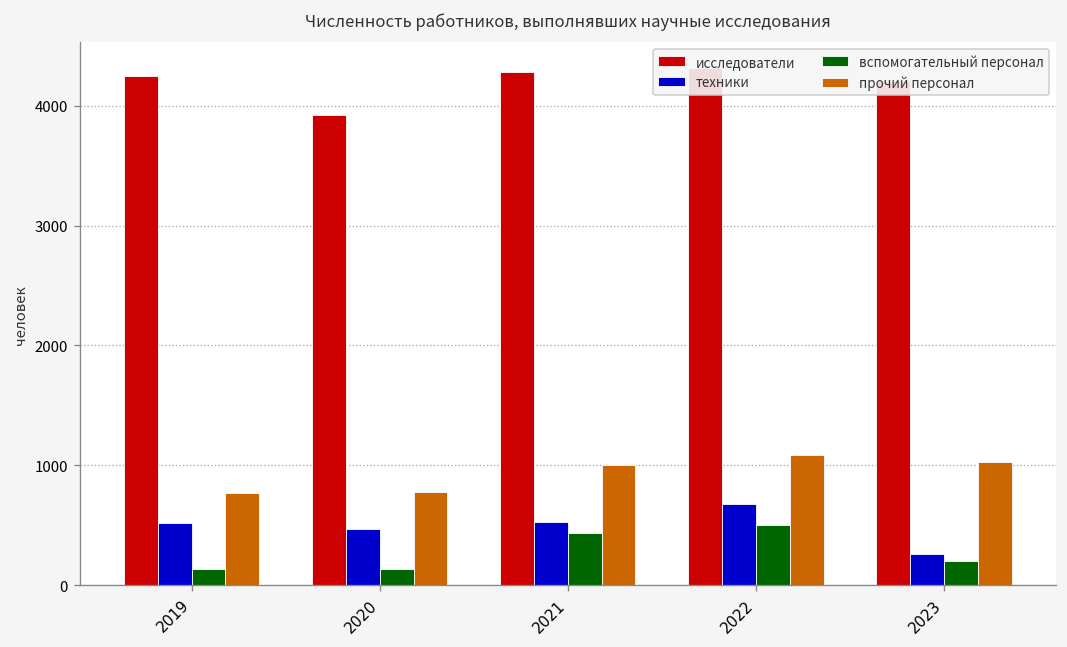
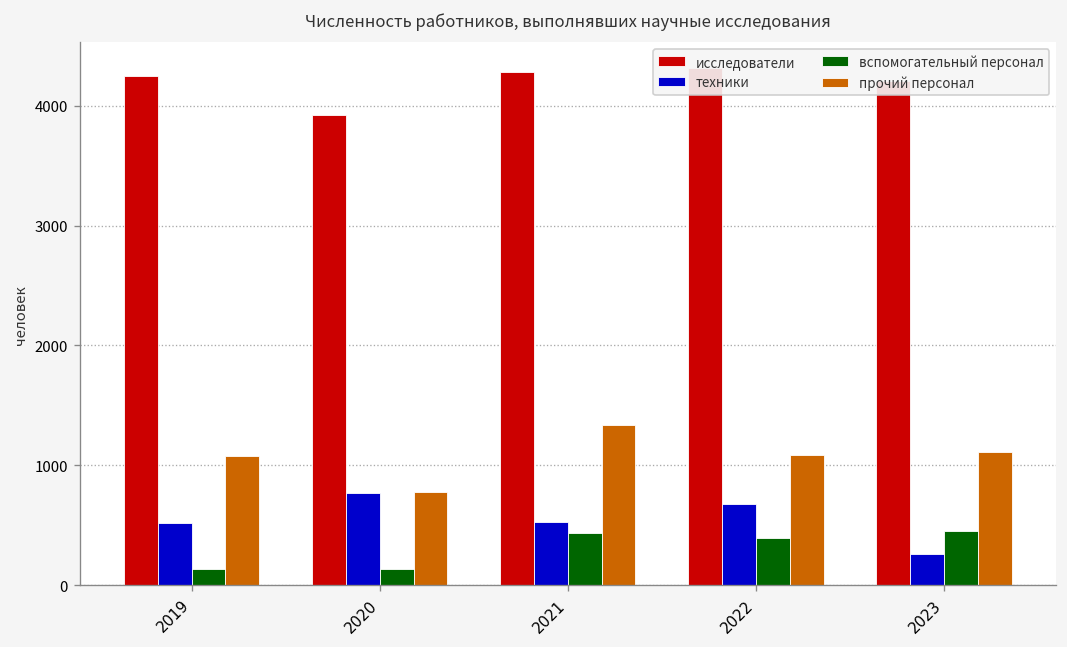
прочий персонал, 2019: 800 -> 1100
техники, 2020: 500 -> 800
прочий персонал, 2021: 1000 -> 1300
вспомогательный персонал, 2022: 500 -> 400
вспомогательный персонал, 2023: 200 -> 500
прочий персонал, 2023: 1000 -> 1100
